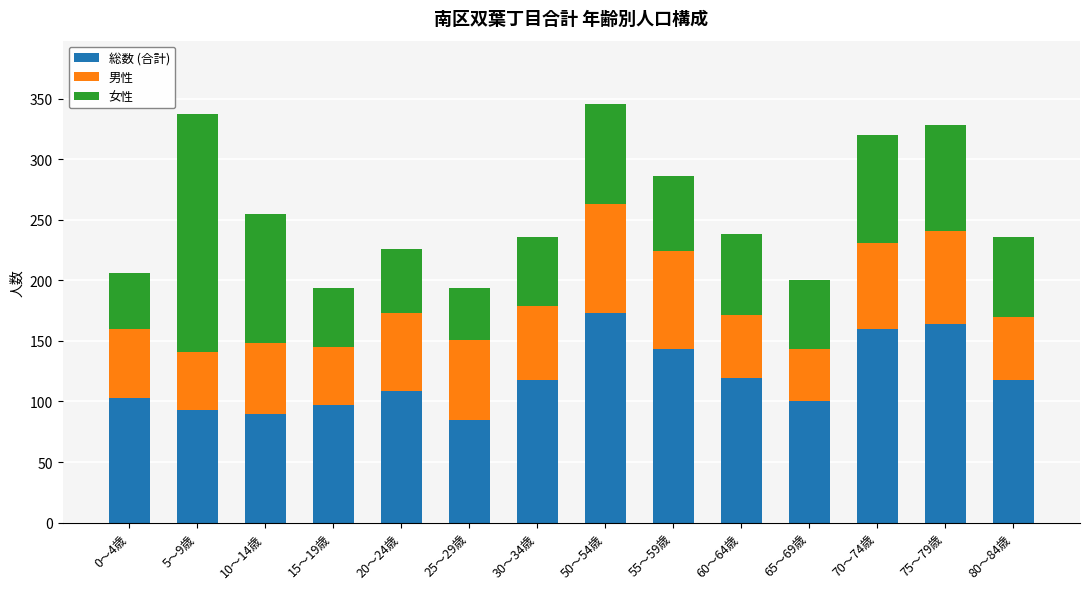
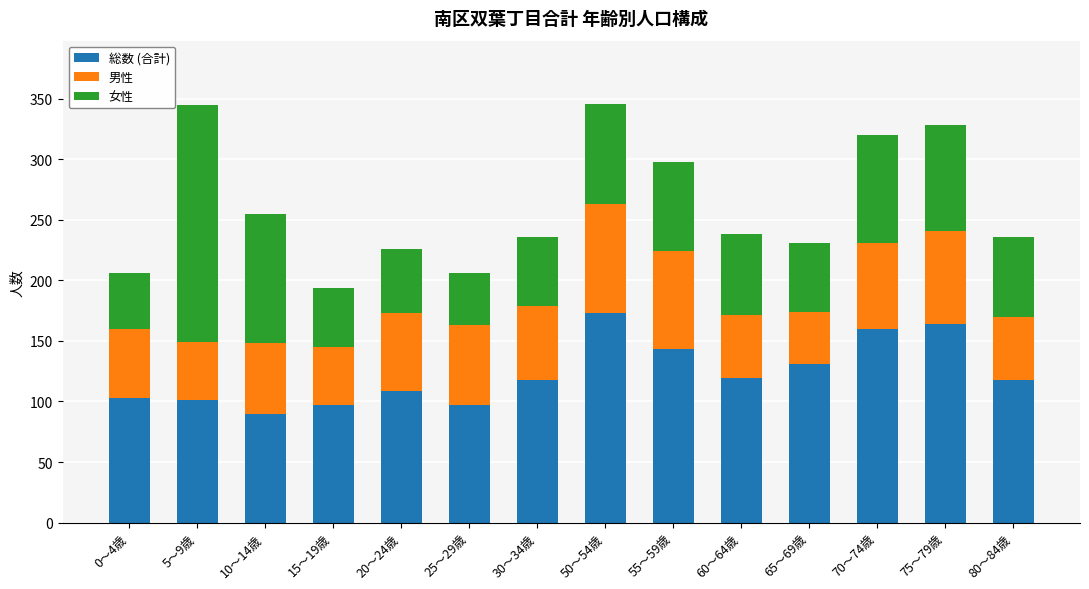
総数 (合計), 5～9歳: 93 -> 101
総数 (合計), 25～29歳: 85 -> 97
女性, 55～59歳: 62 -> 74
総数 (合計), 65～69歳: 100 -> 131
